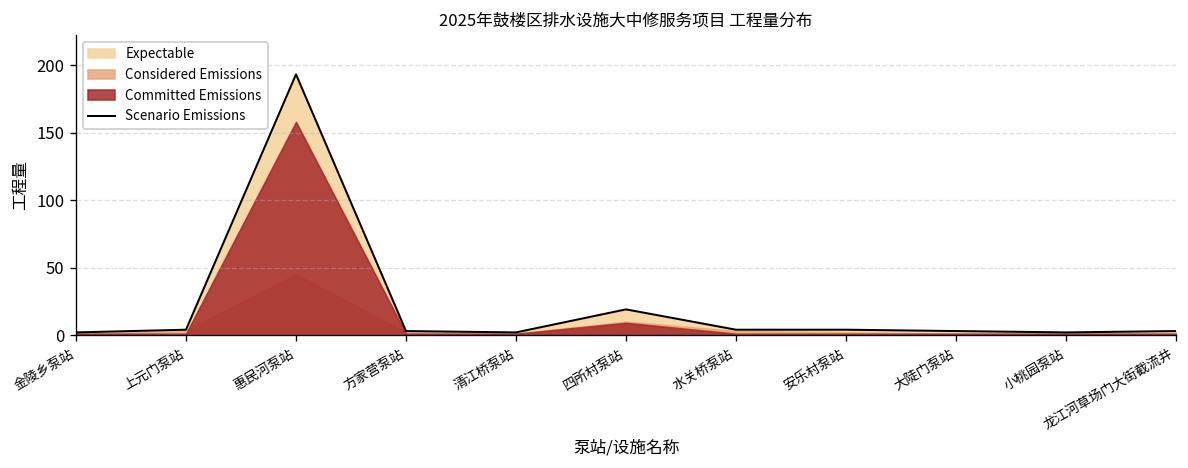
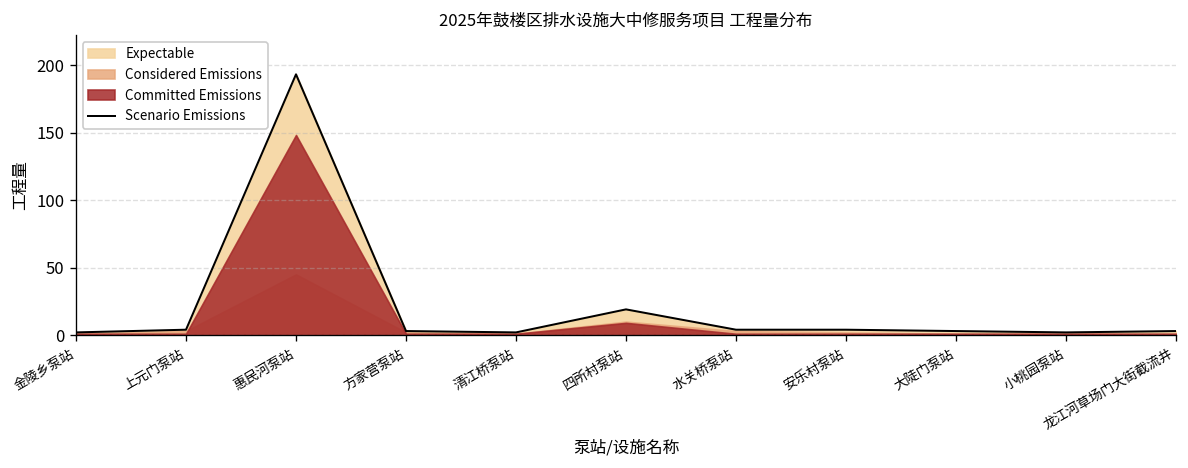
Committed Emissions, 惠民河泵站: 158 -> 148
